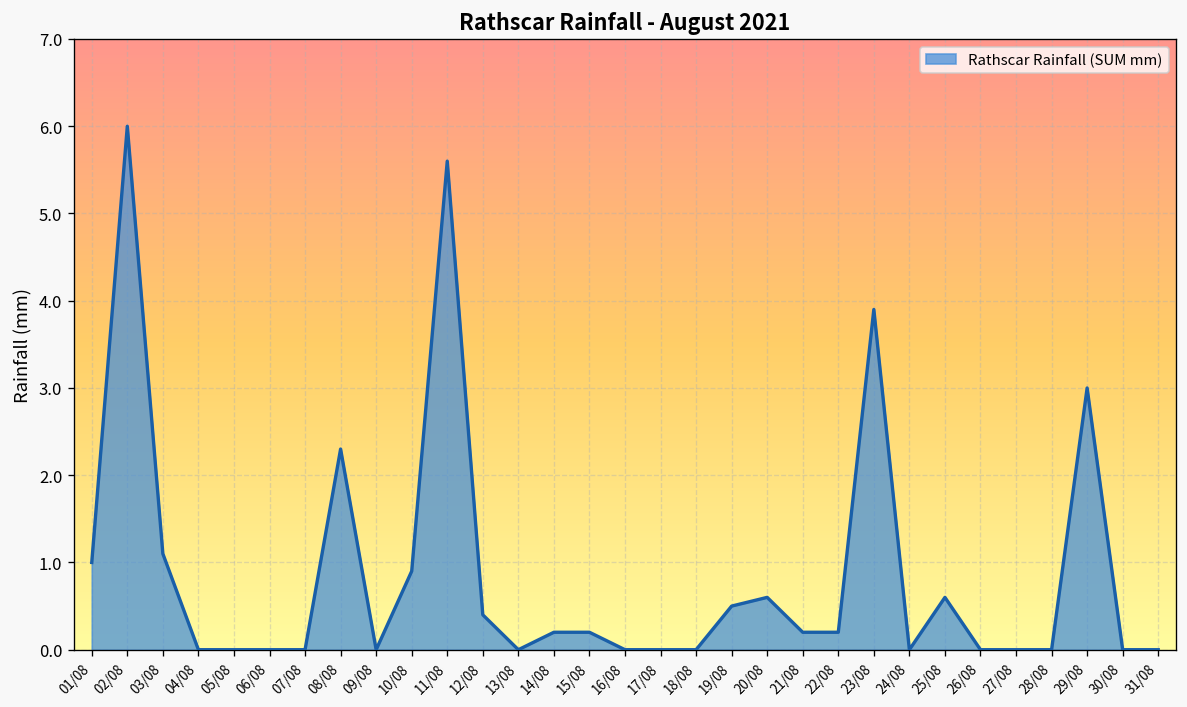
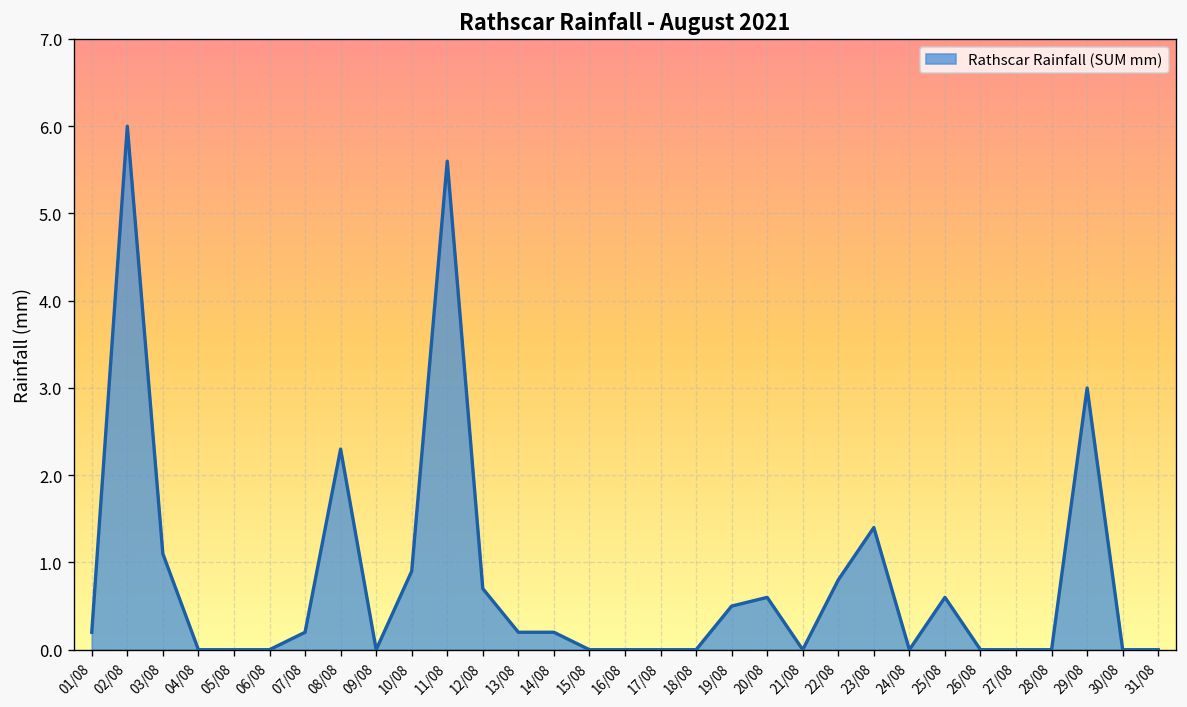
01/08: 1.0 -> 0.2
07/08: 0.0 -> 0.2
12/08: 0.4 -> 0.7
13/08: 0.0 -> 0.2
15/08: 0.2 -> 0.0
21/08: 0.2 -> 0.0
22/08: 0.2 -> 0.8
23/08: 3.9 -> 1.4
